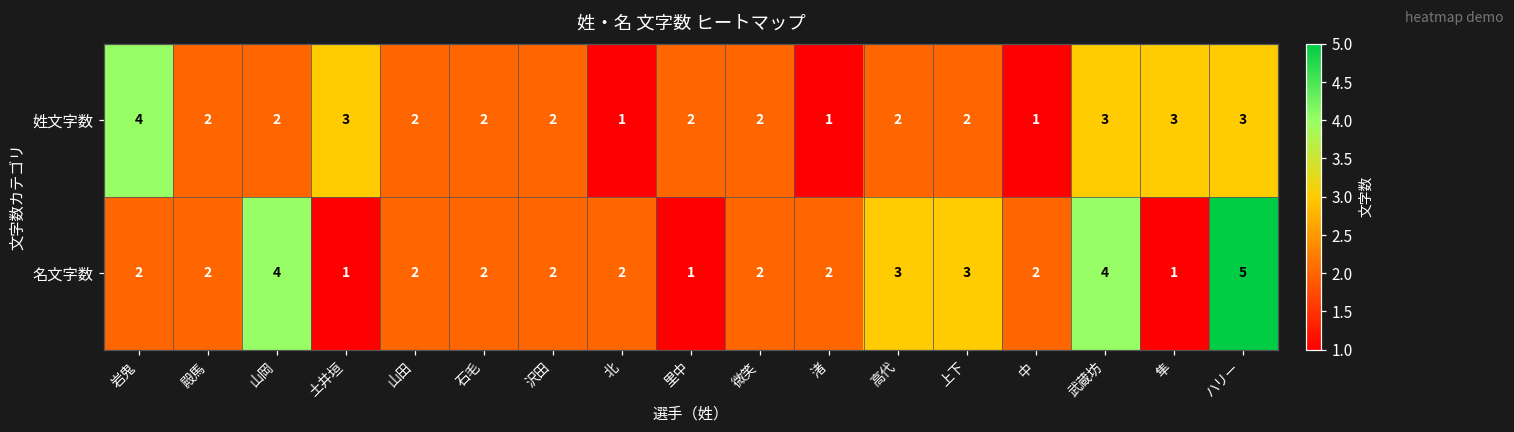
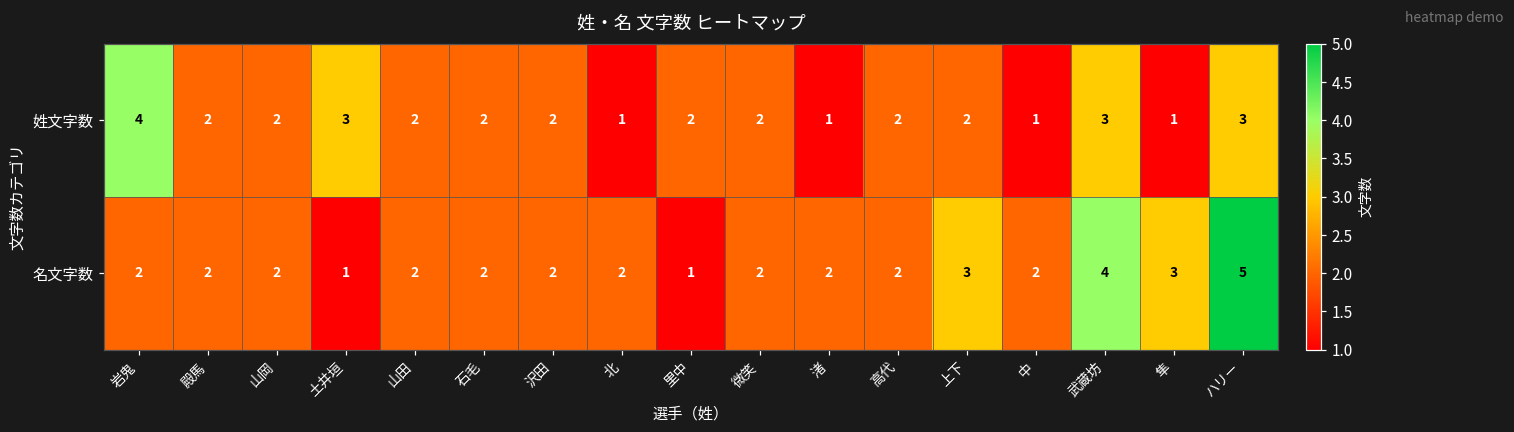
姓文字数, 隼: 3 -> 1
名文字数, 山岡: 4 -> 2
名文字数, 高代: 3 -> 2
名文字数, 隼: 1 -> 3
